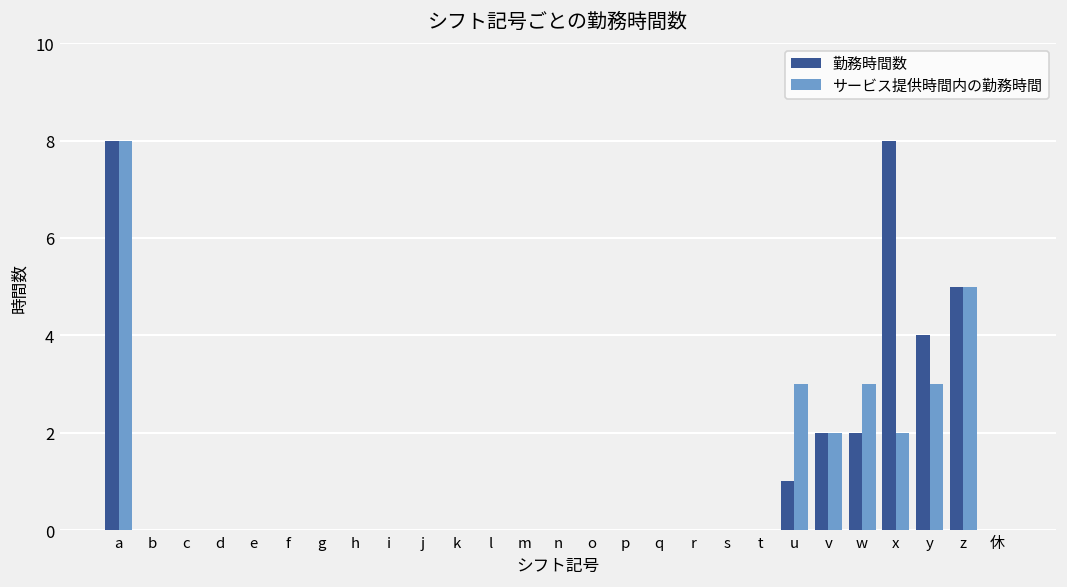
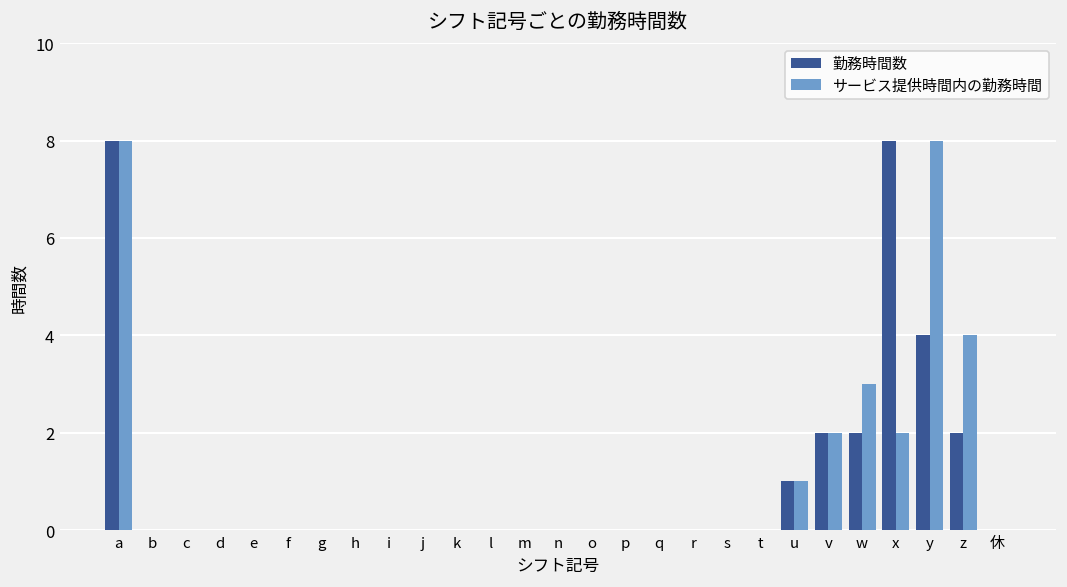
サービス提供時間内の勤務時間, u: 3 -> 1
サービス提供時間内の勤務時間, y: 3 -> 8
勤務時間数, z: 5 -> 2
サービス提供時間内の勤務時間, z: 5 -> 4
